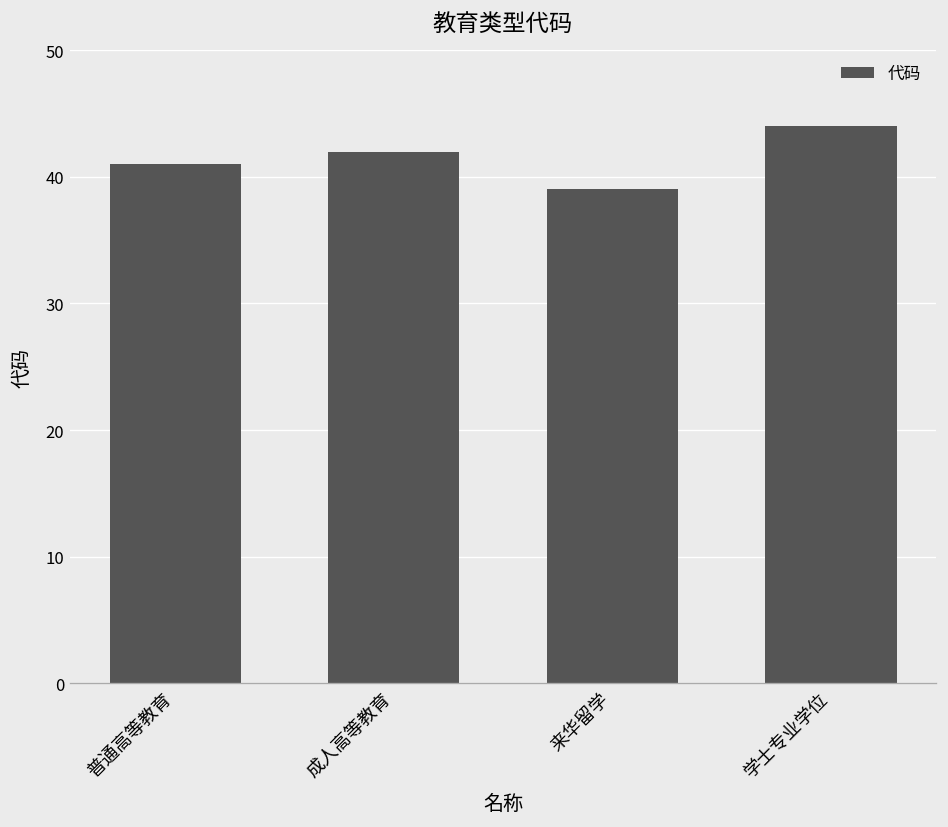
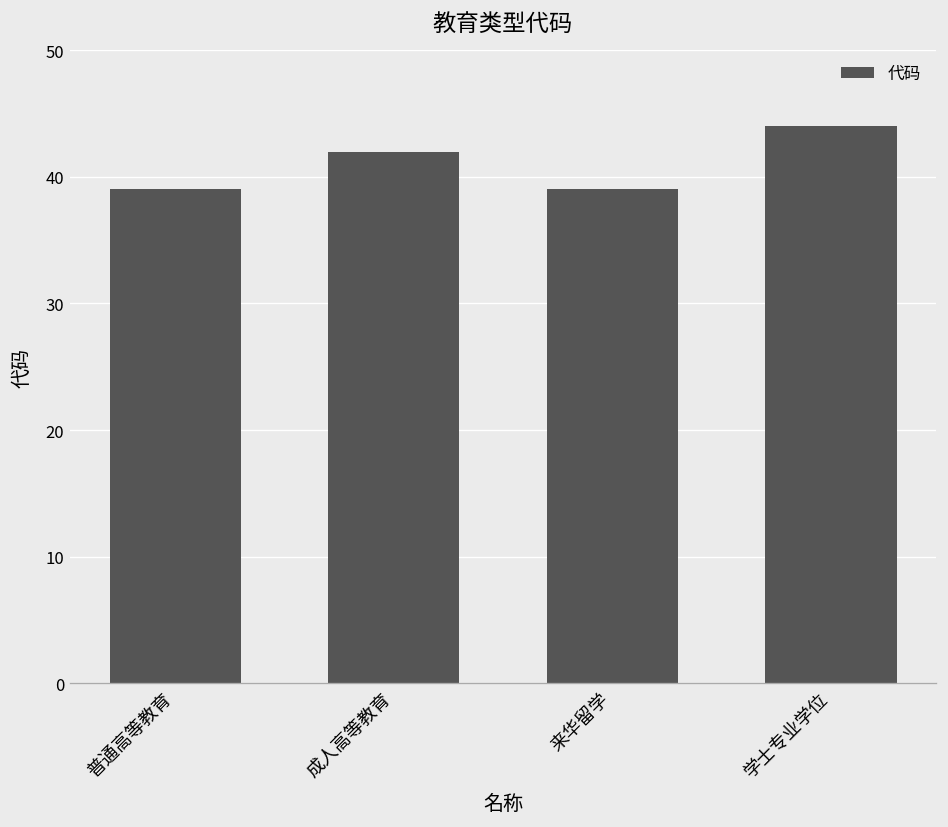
普通高等教育: 41 -> 39
